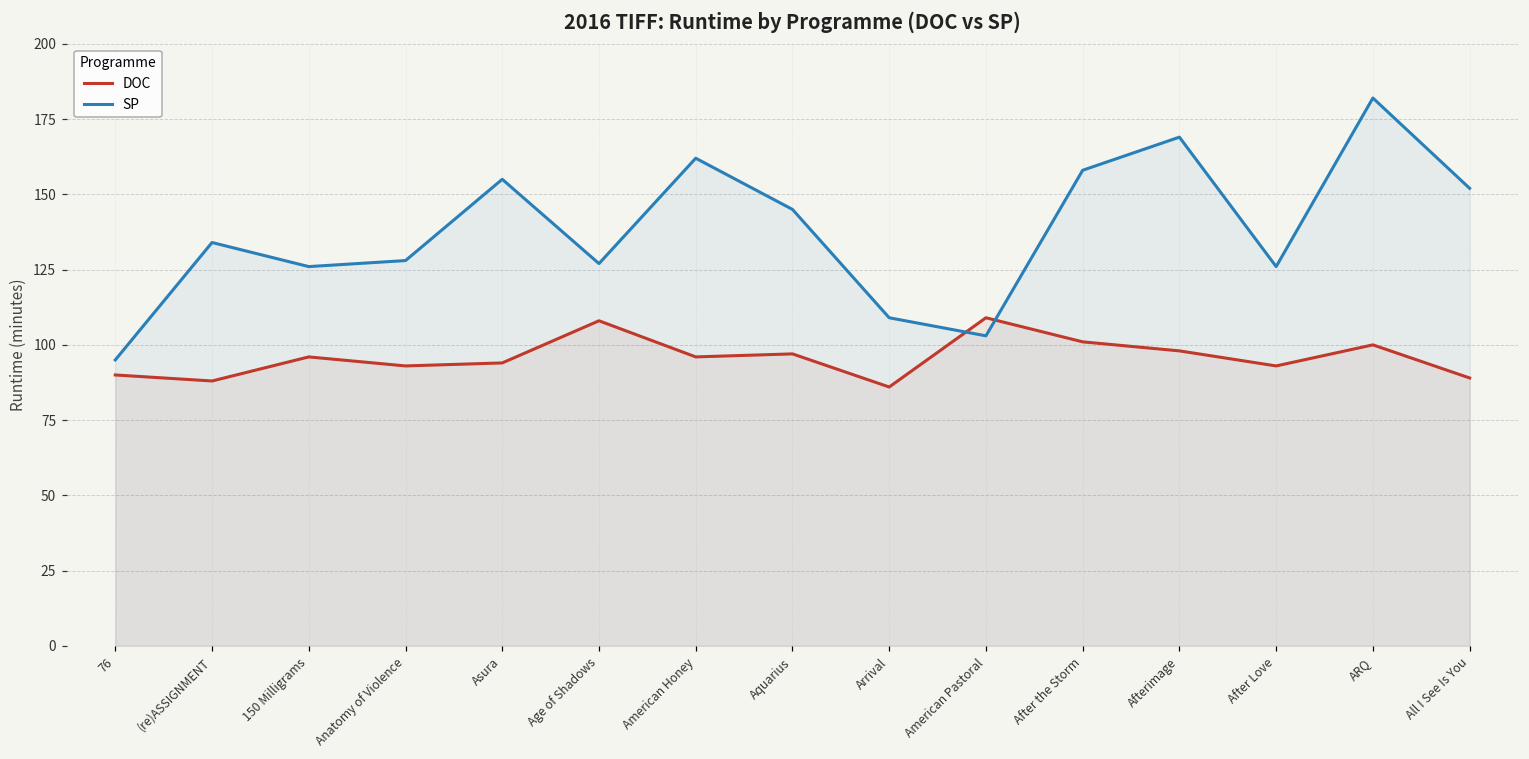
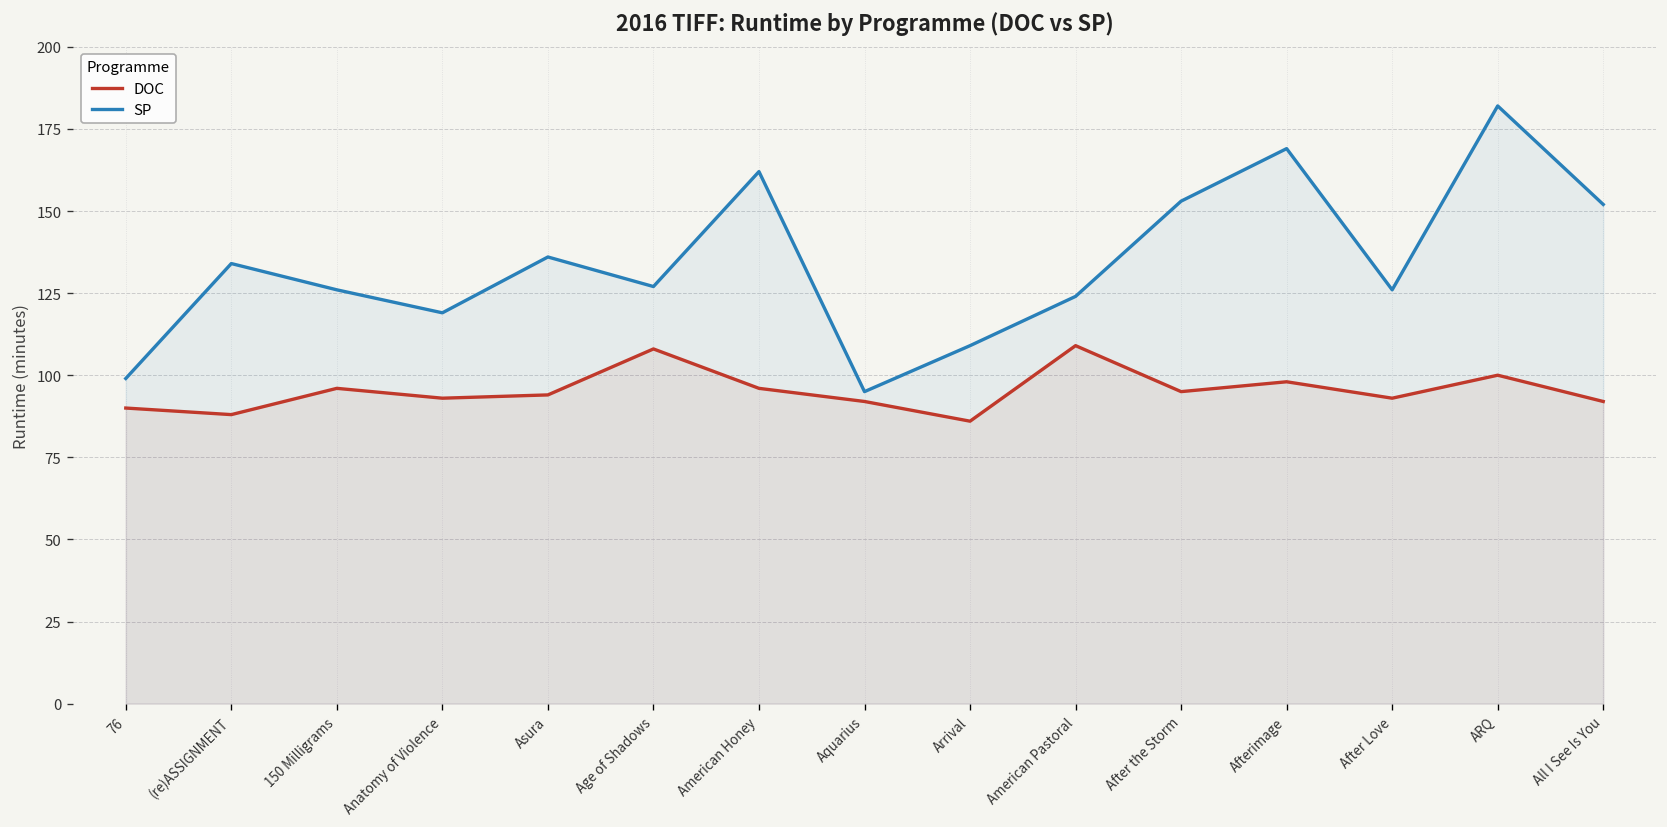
SP, 76: 95 -> 99
SP, Anatomy of Violence: 128 -> 119
SP, Asura: 155 -> 136
DOC, Aquarius: 97 -> 92
SP, Aquarius: 145 -> 95
SP, American Pastoral: 103 -> 124
DOC, After the Storm: 101 -> 95
SP, After the Storm: 158 -> 153
DOC, All I See Is You: 89 -> 92
